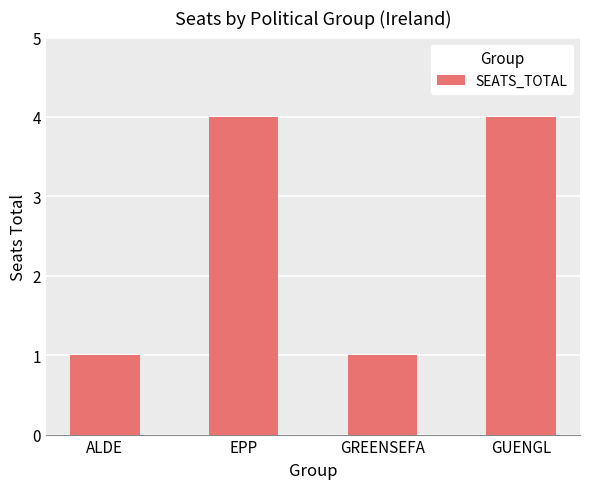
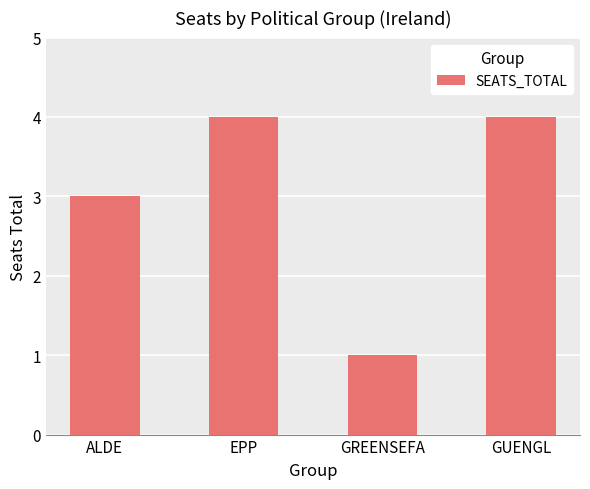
ALDE: 1 -> 3
